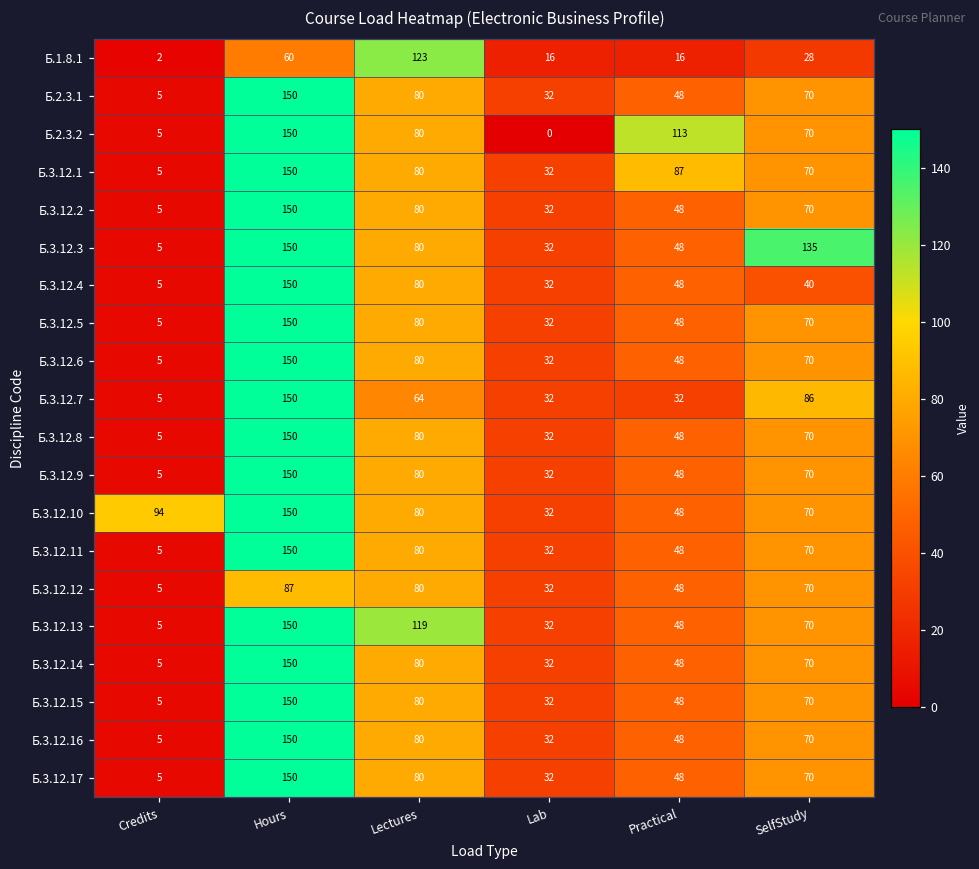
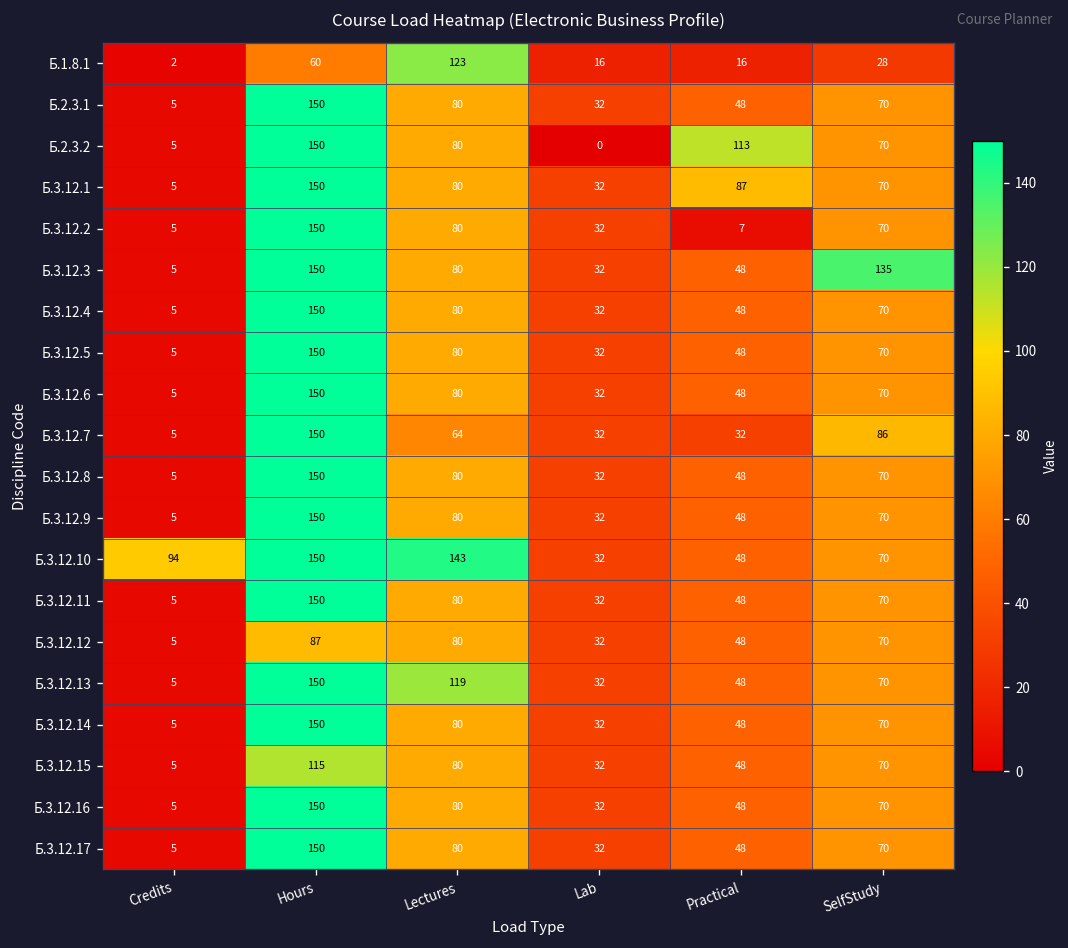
Б.3.12.2, Practical: 48 -> 7
Б.3.12.4, SelfStudy: 40 -> 70
Б.3.12.10, Lectures: 80 -> 143
Б.3.12.15, Hours: 150 -> 115
